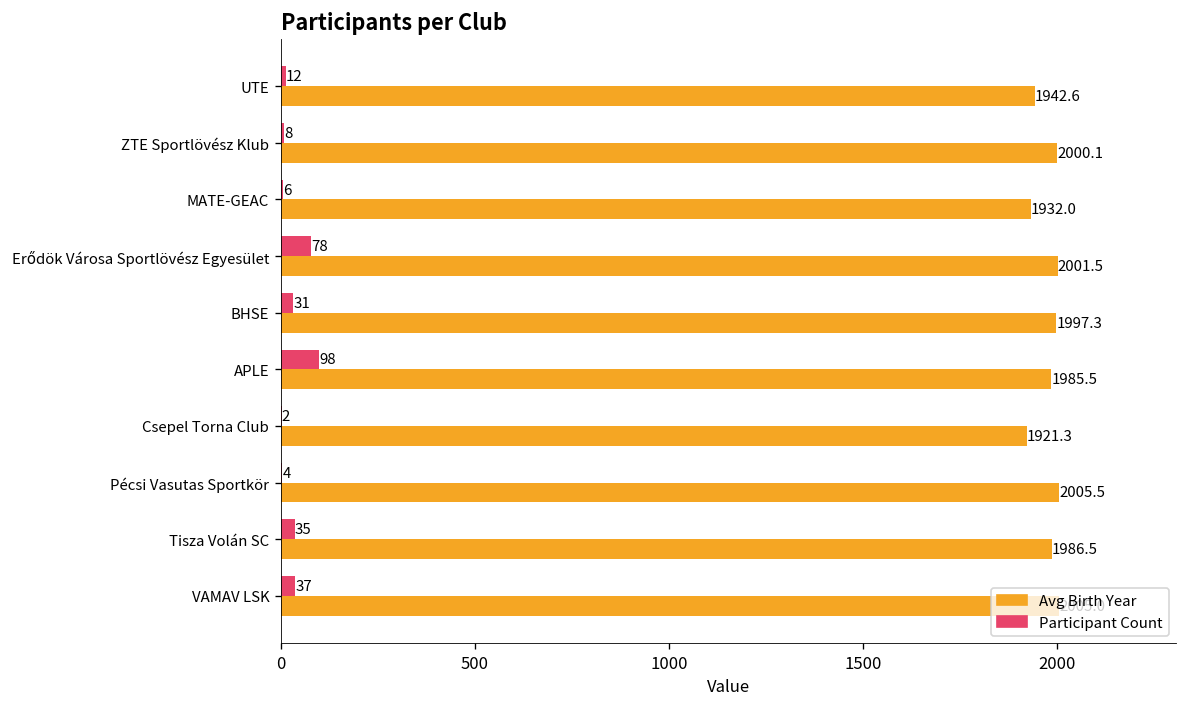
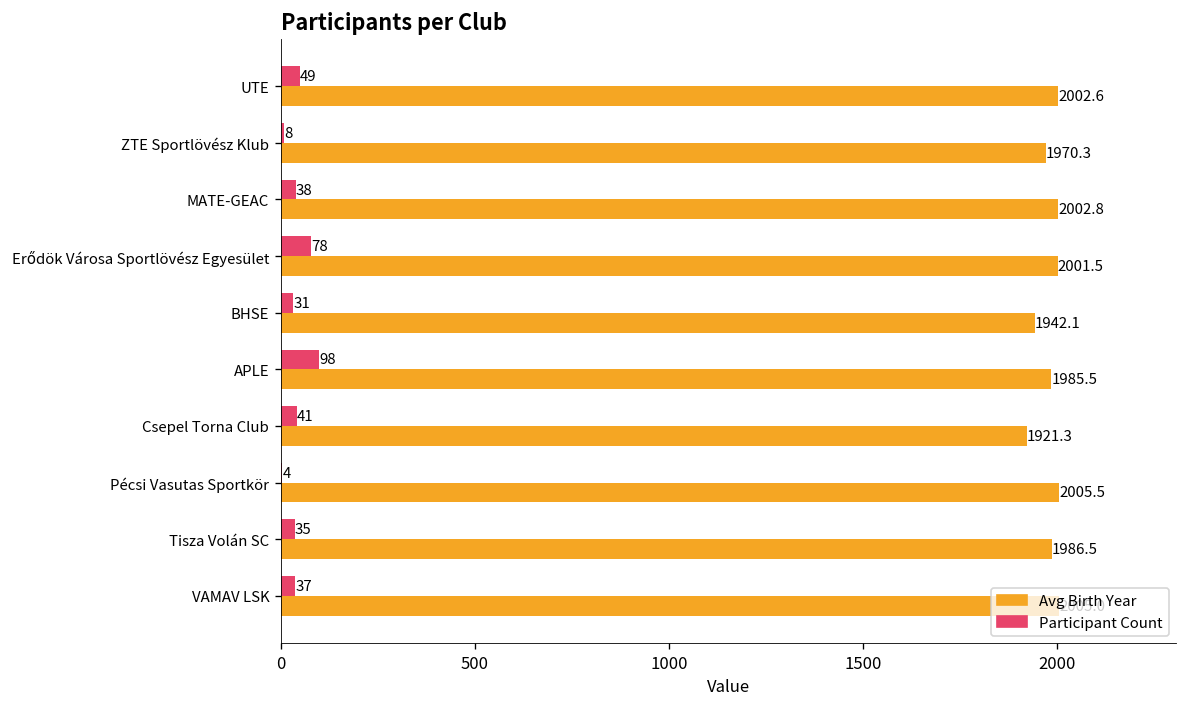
Participant Count, UTE: 12 -> 49
Avg Birth Year, UTE: 1942.6 -> 2002.6
Avg Birth Year, ZTE Sportlövész Klub: 2000.1 -> 1970.3
Participant Count, MATE-GEAC: 6 -> 38
Avg Birth Year, MATE-GEAC: 1932.0 -> 2002.8
Avg Birth Year, BHSE: 1997.3 -> 1942.1
Participant Count, Csepel Torna Club: 2 -> 41
